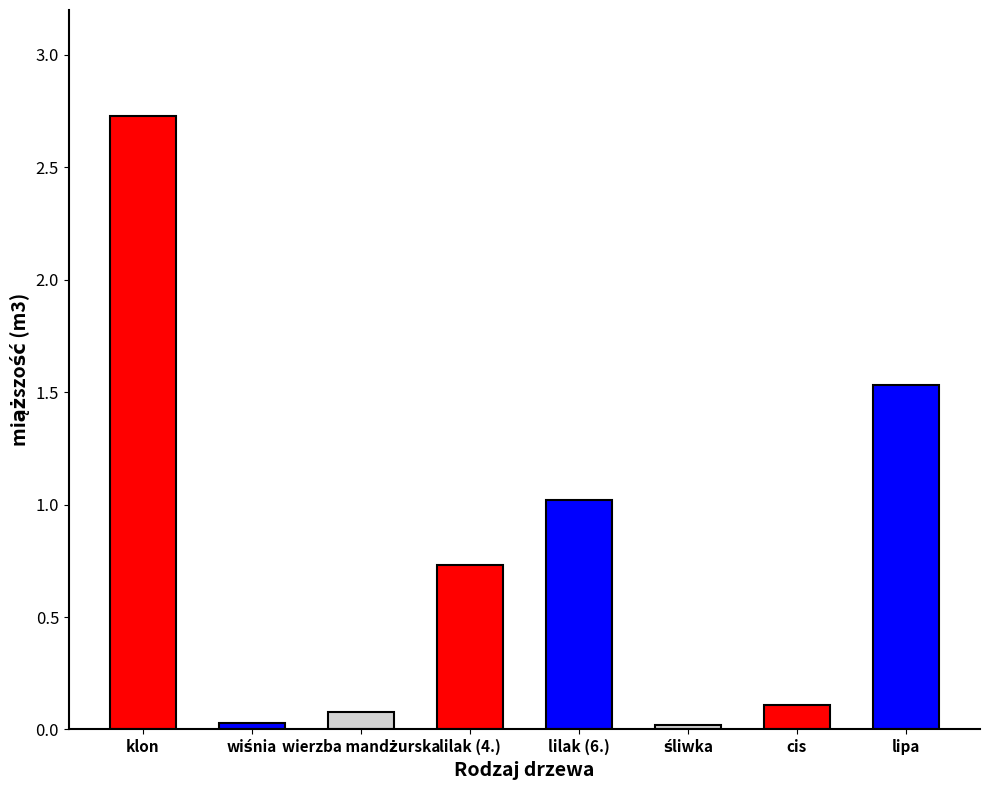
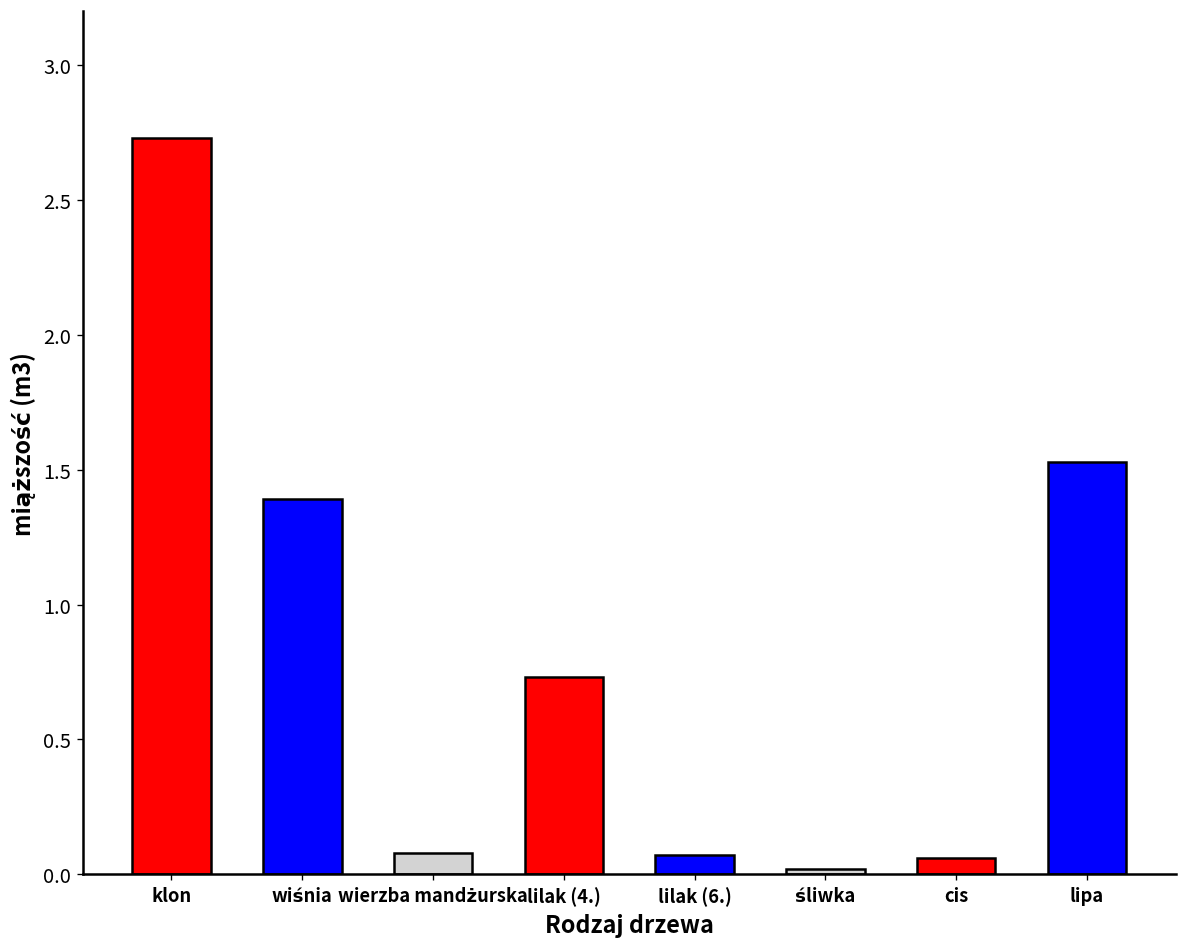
wiśnia: 0.03 -> 1.39
lilak (6.): 1.02 -> 0.07
cis: 0.11 -> 0.06
